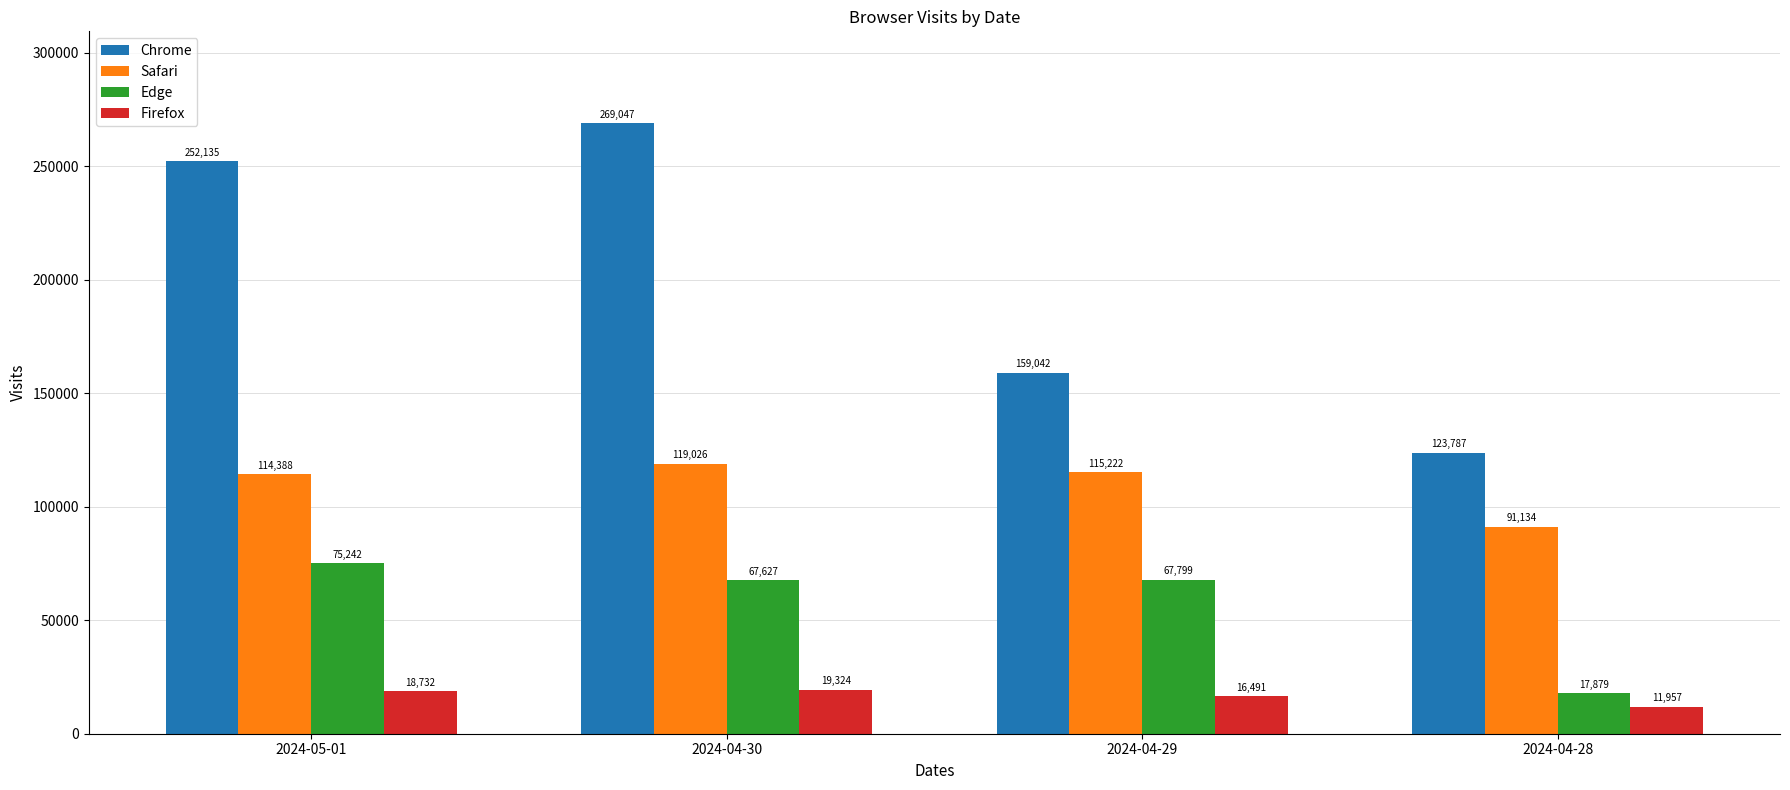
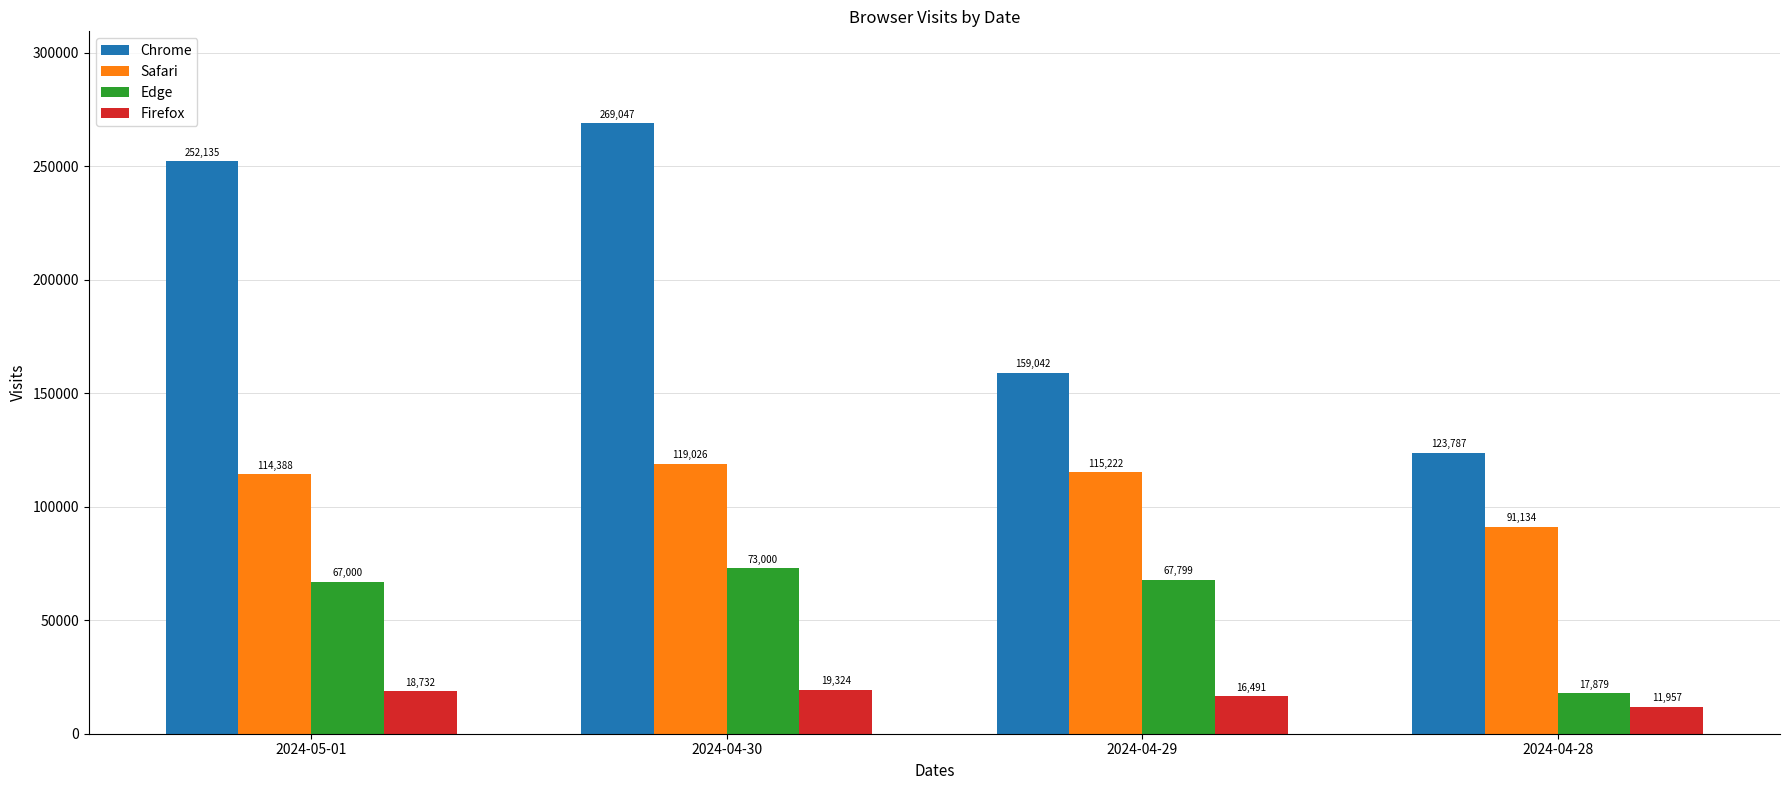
Edge, 2024-05-01: 75,242 -> 67,000
Edge, 2024-04-30: 67,627 -> 73,000
